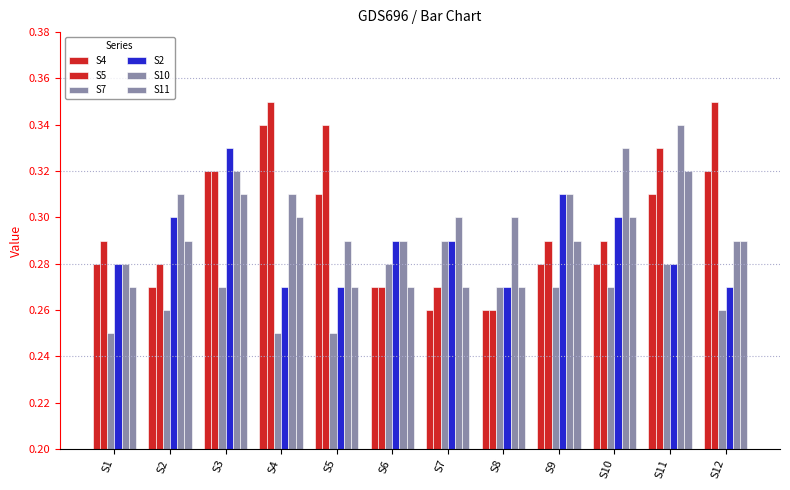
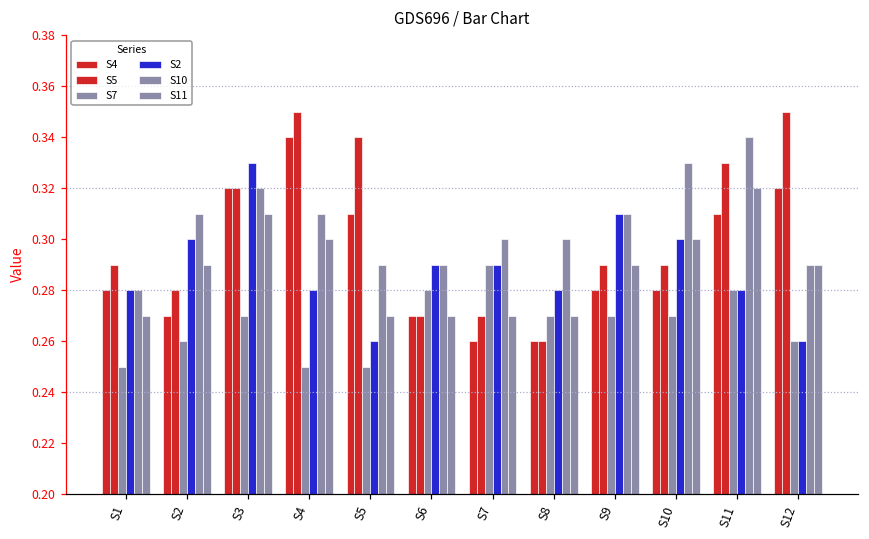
S2, S4: 0.27 -> 0.28
S2, S5: 0.27 -> 0.26
S2, S8: 0.27 -> 0.28
S2, S12: 0.27 -> 0.26
